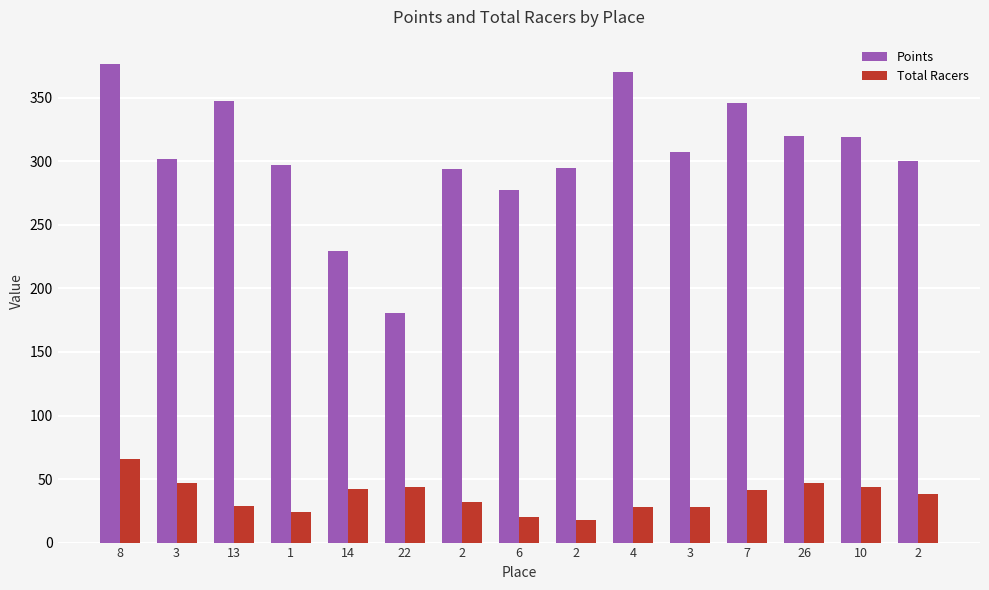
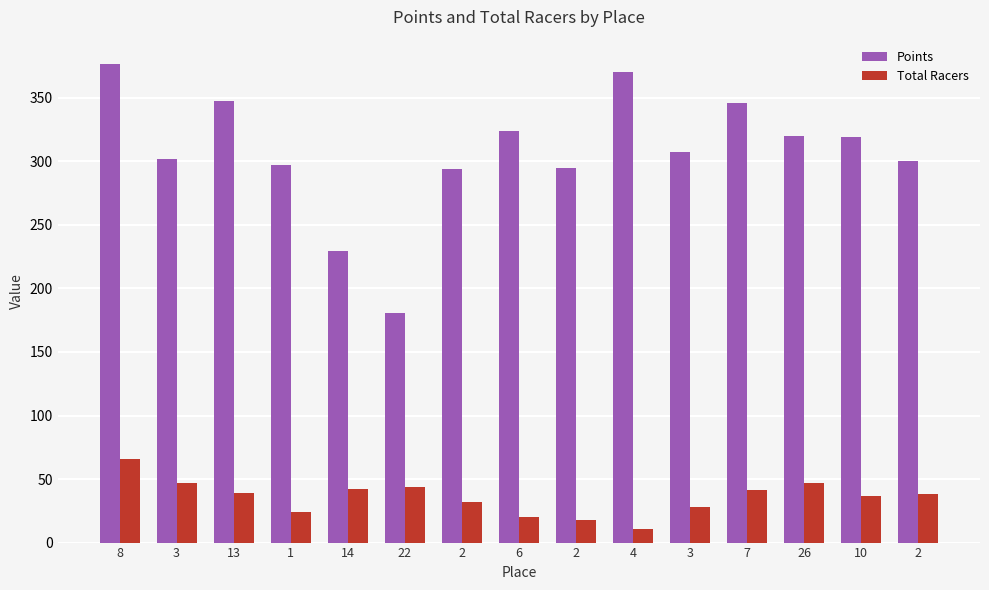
Total Racers, 13: 29 -> 39
Points, 6: 277 -> 324
Total Racers, 4: 28 -> 11
Total Racers, 10: 44 -> 37
